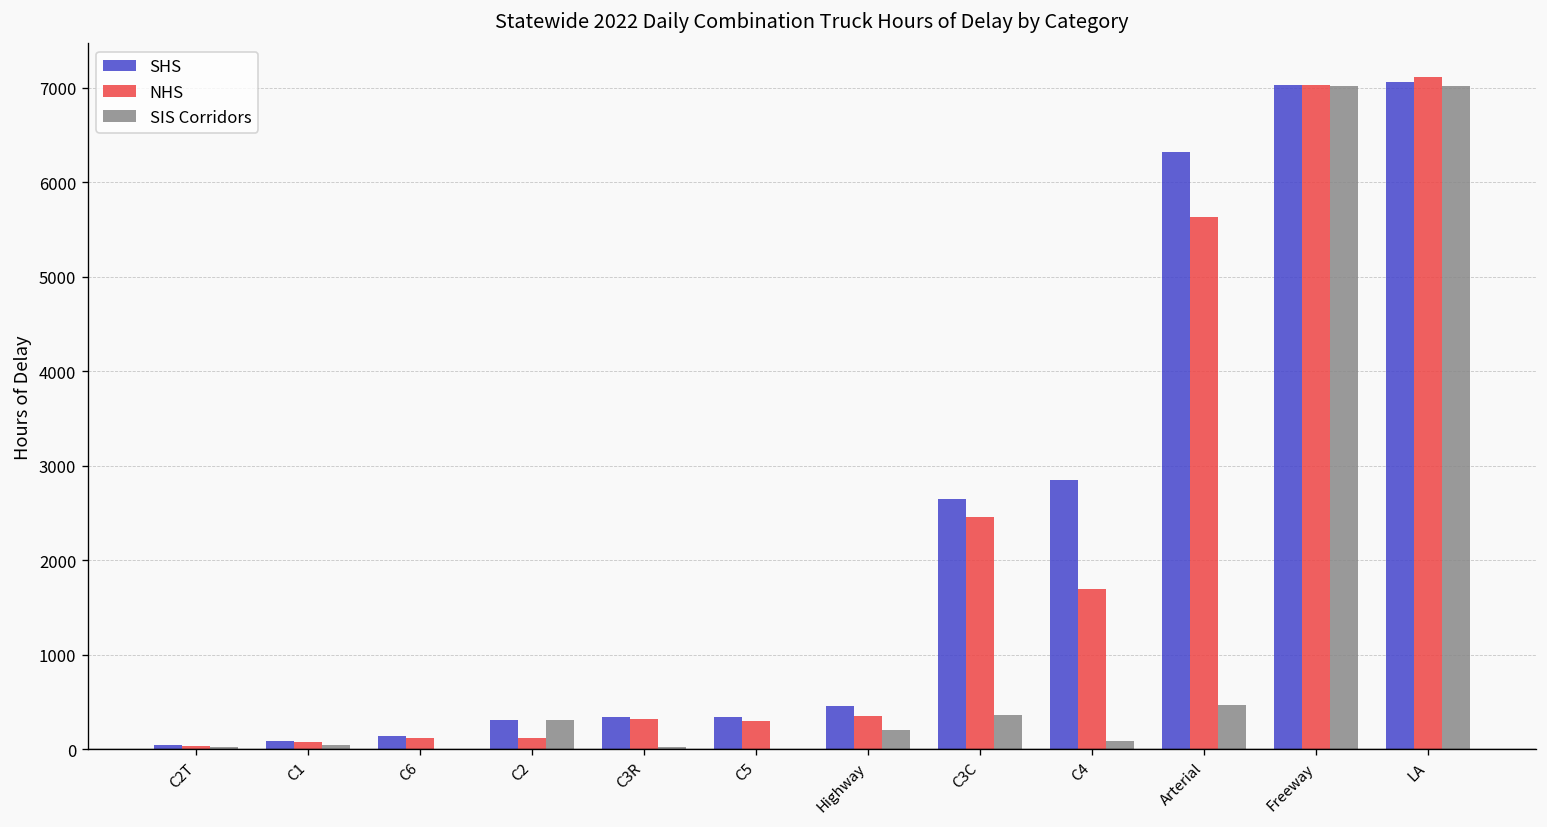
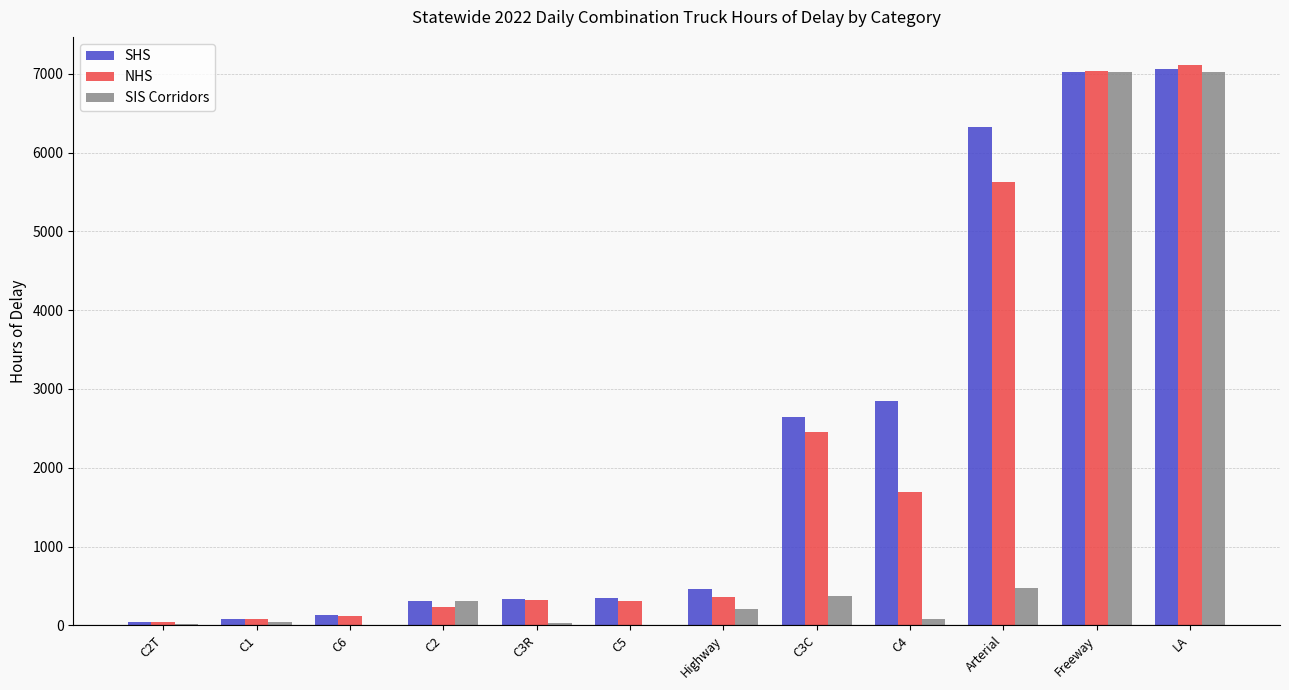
NHS, C2: 100 -> 200
